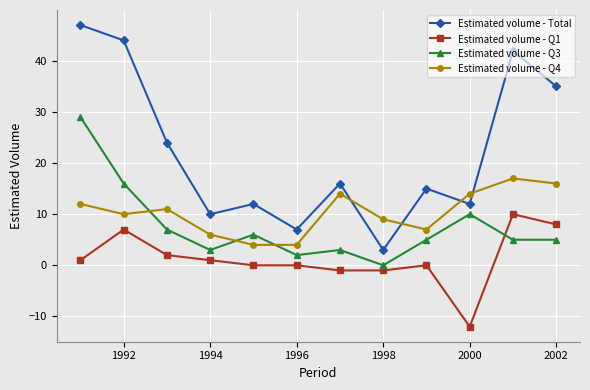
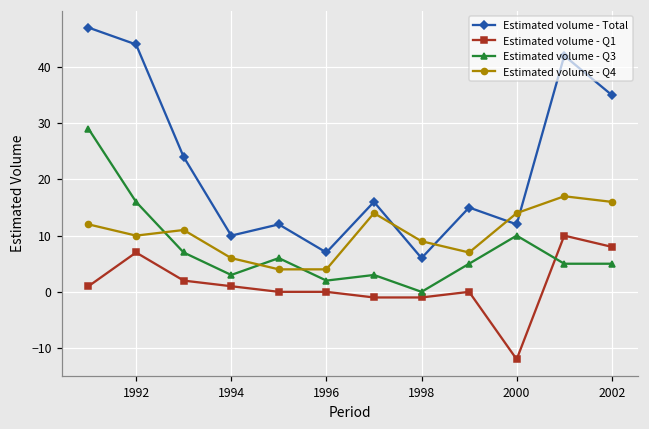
Estimated volume - Total, 1998: 3 -> 6
